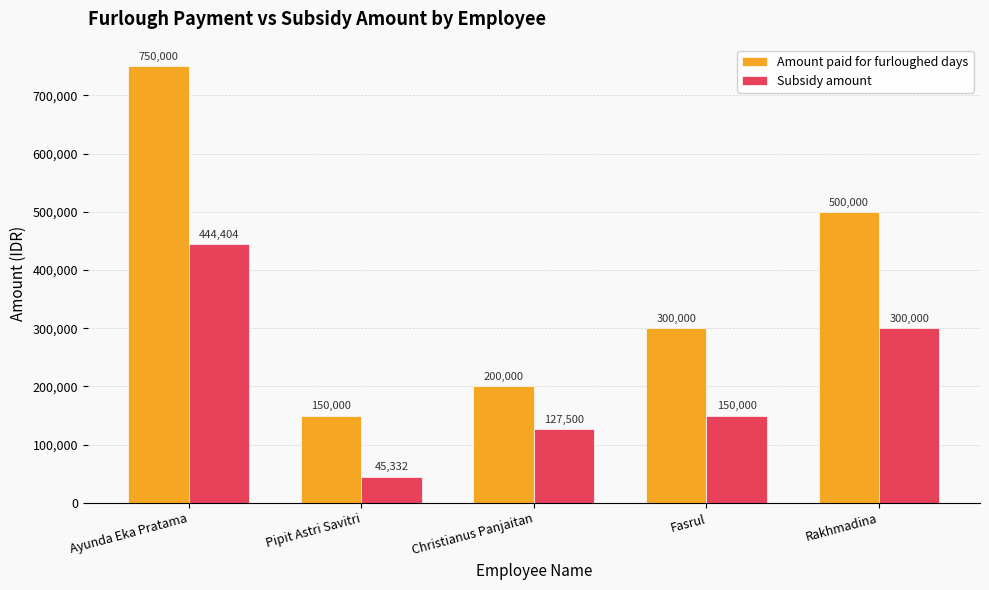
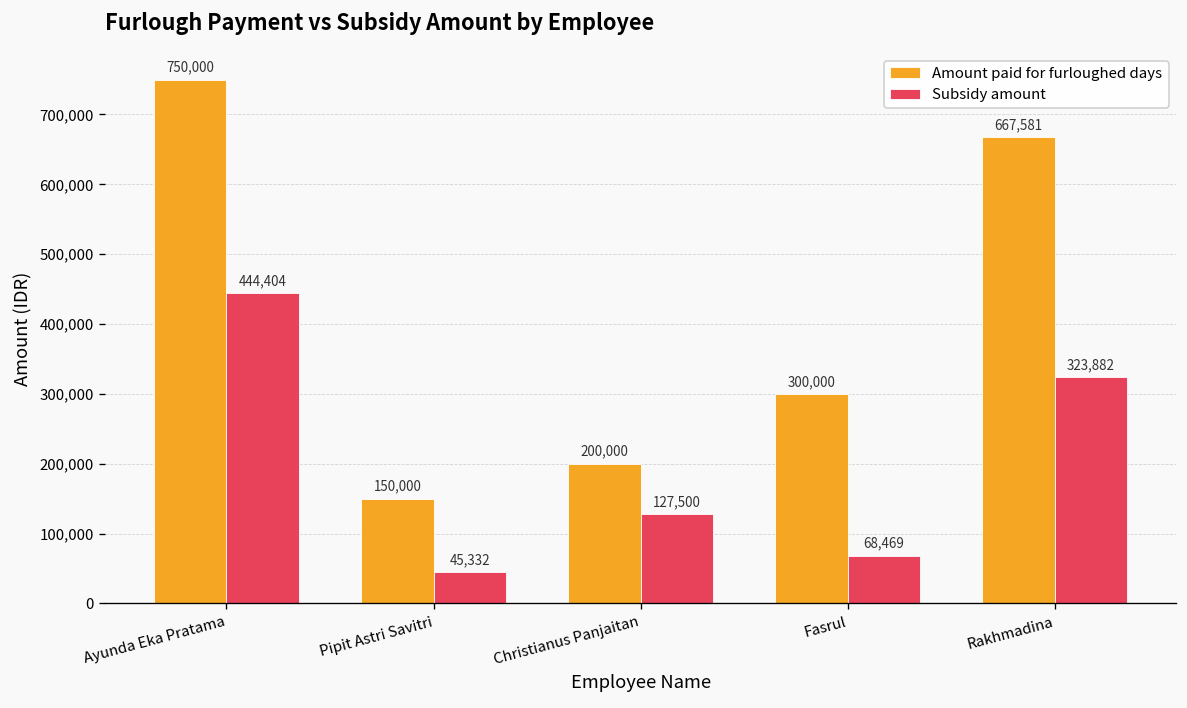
Subsidy amount, Fasrul: 150,000 -> 68,469
Amount paid for furloughed days, Rakhmadina: 500,000 -> 667,581
Subsidy amount, Rakhmadina: 300,000 -> 323,882
